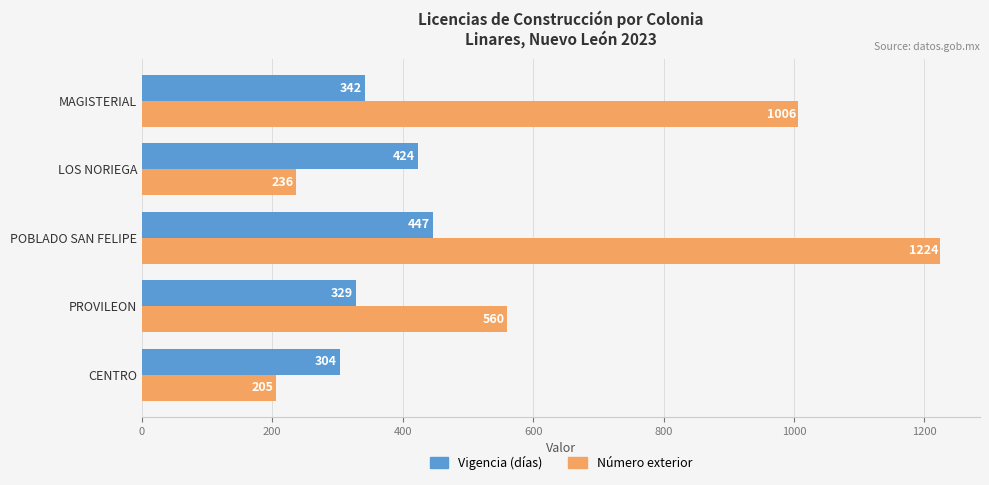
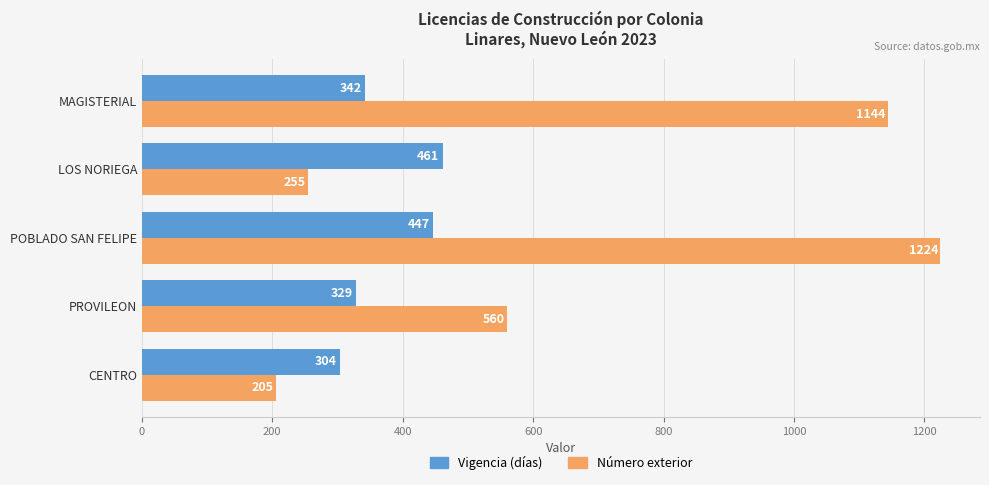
Número exterior, MAGISTERIAL: 1006 -> 1144
Vigencia (días), LOS NORIEGA: 424 -> 461
Número exterior, LOS NORIEGA: 236 -> 255
